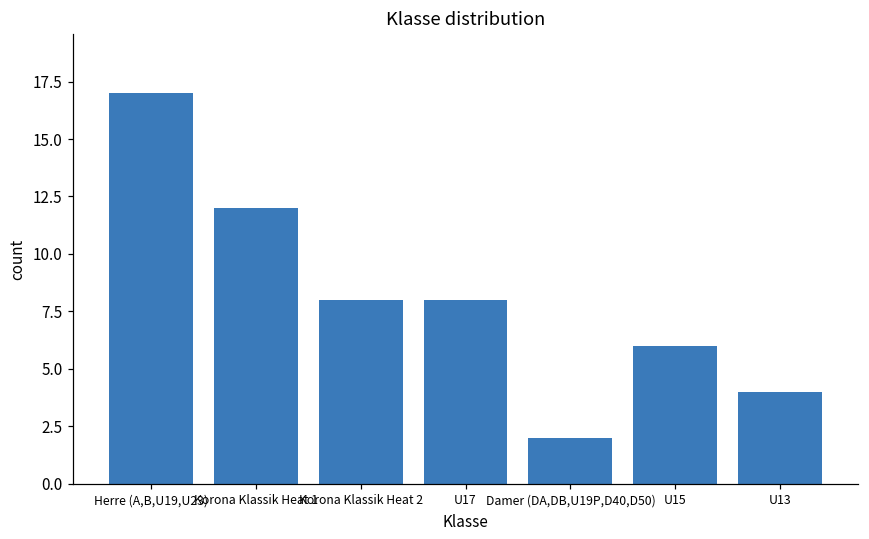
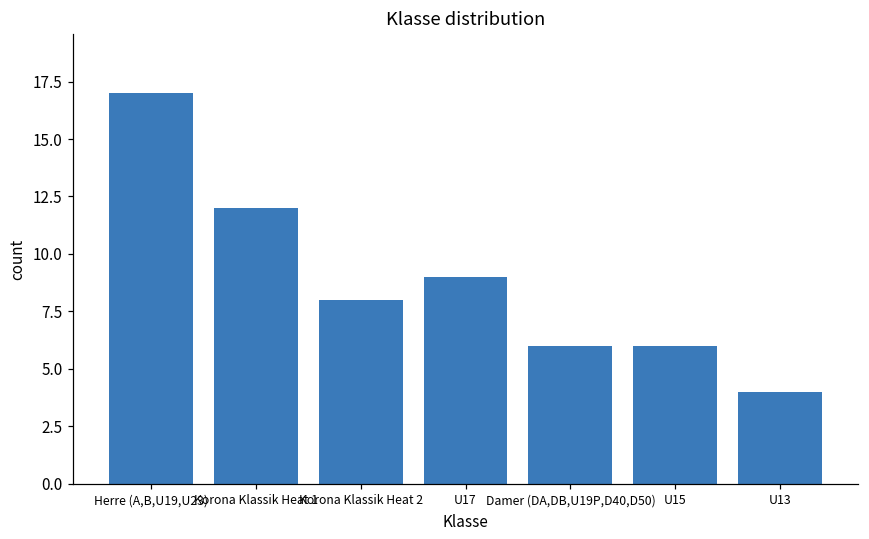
U17: 8 -> 9
Damer (DA,DB,U19P,D40,D50): 2 -> 6
